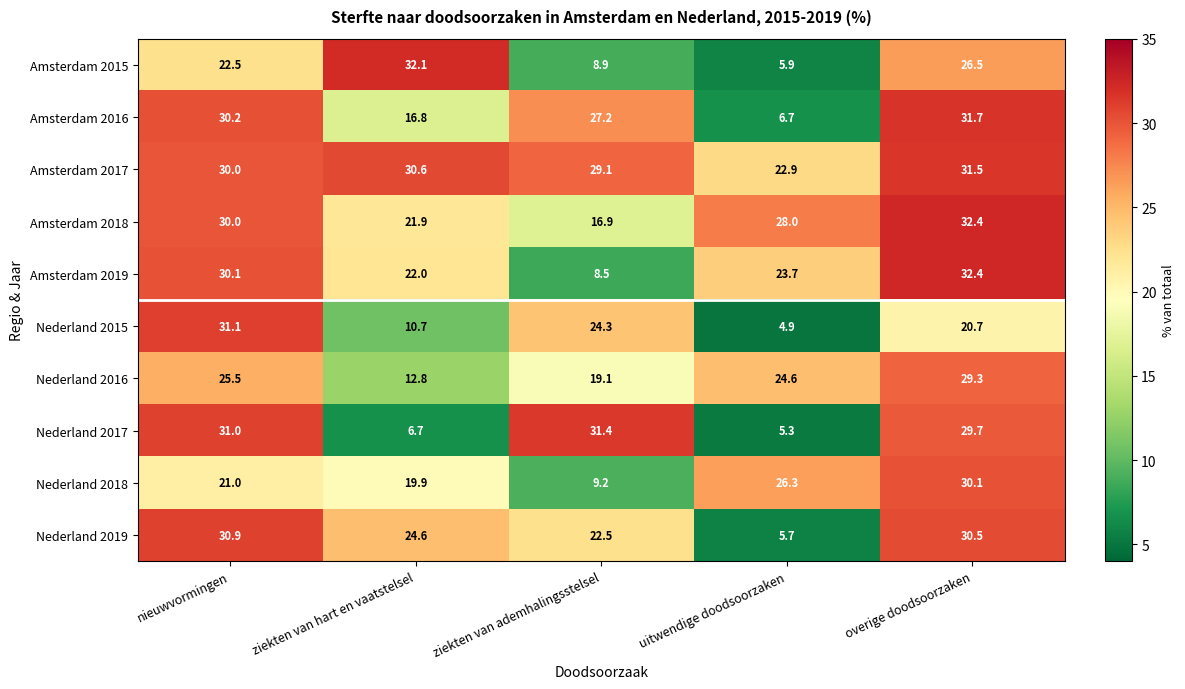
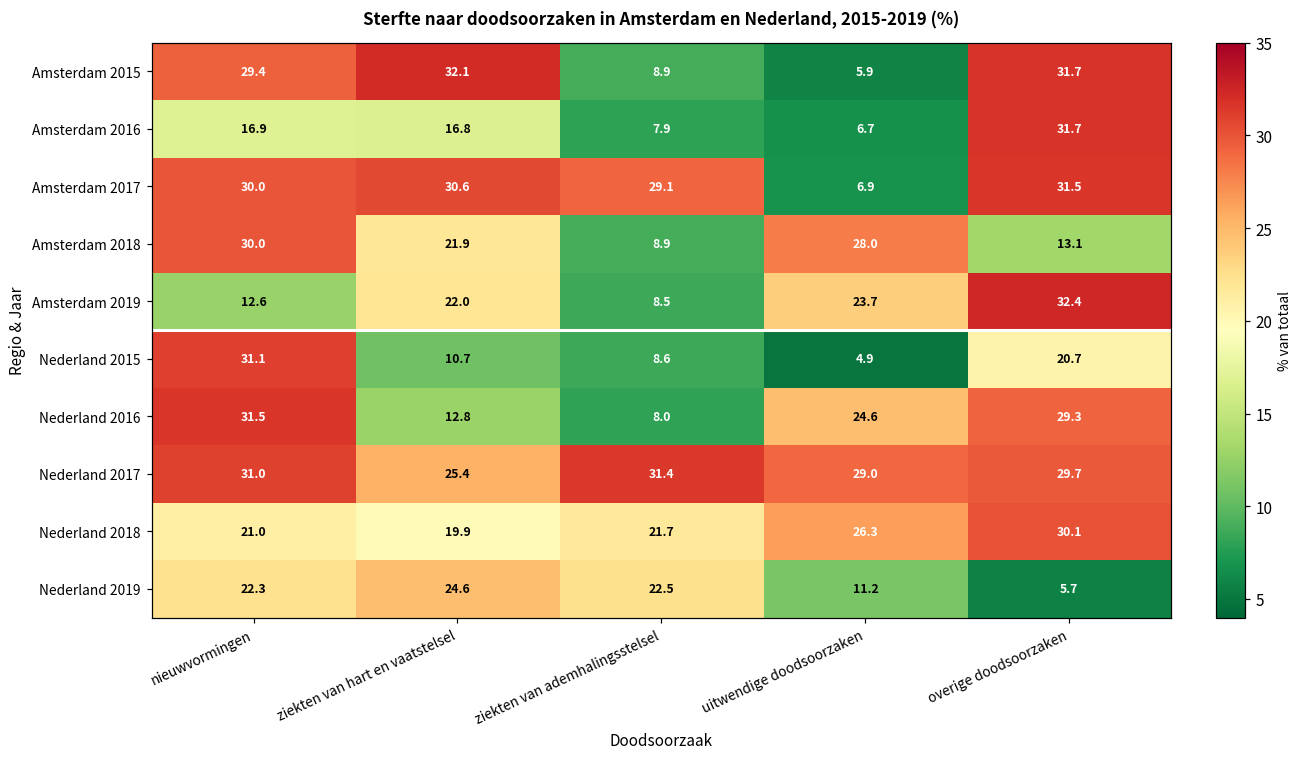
Amsterdam 2015, nieuwvormingen: 22.5 -> 29.4
Amsterdam 2015, overige doodsoorzaken: 26.5 -> 31.7
Amsterdam 2016, nieuwvormingen: 30.2 -> 16.9
Amsterdam 2016, ziekten van ademhalingsstelsel: 27.2 -> 7.9
Amsterdam 2017, uitwendige doodsoorzaken: 22.9 -> 6.9
Amsterdam 2018, ziekten van ademhalingsstelsel: 16.9 -> 8.9
Amsterdam 2018, overige doodsoorzaken: 32.4 -> 13.1
Amsterdam 2019, nieuwvormingen: 30.1 -> 12.6
Nederland 2015, ziekten van ademhalingsstelsel: 24.3 -> 8.6
Nederland 2016, nieuwvormingen: 25.5 -> 31.5
Nederland 2016, ziekten van ademhalingsstelsel: 19.1 -> 8.0
Nederland 2017, ziekten van hart en vaatstelsel: 6.7 -> 25.4
Nederland 2017, uitwendige doodsoorzaken: 5.3 -> 29.0
Nederland 2018, ziekten van ademhalingsstelsel: 9.2 -> 21.7
Nederland 2019, nieuwvormingen: 30.9 -> 22.3
Nederland 2019, uitwendige doodsoorzaken: 5.7 -> 11.2
Nederland 2019, overige doodsoorzaken: 30.5 -> 5.7
